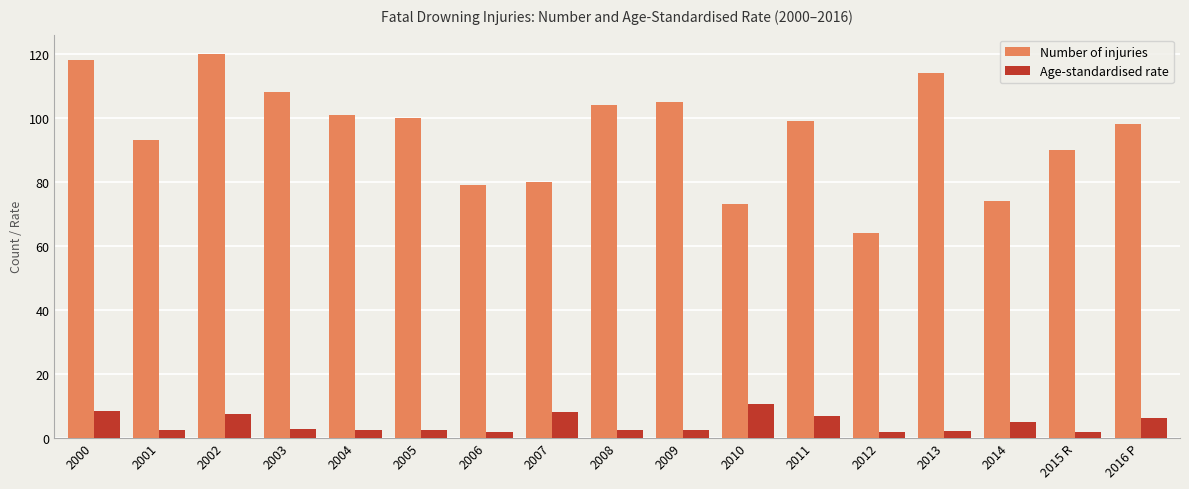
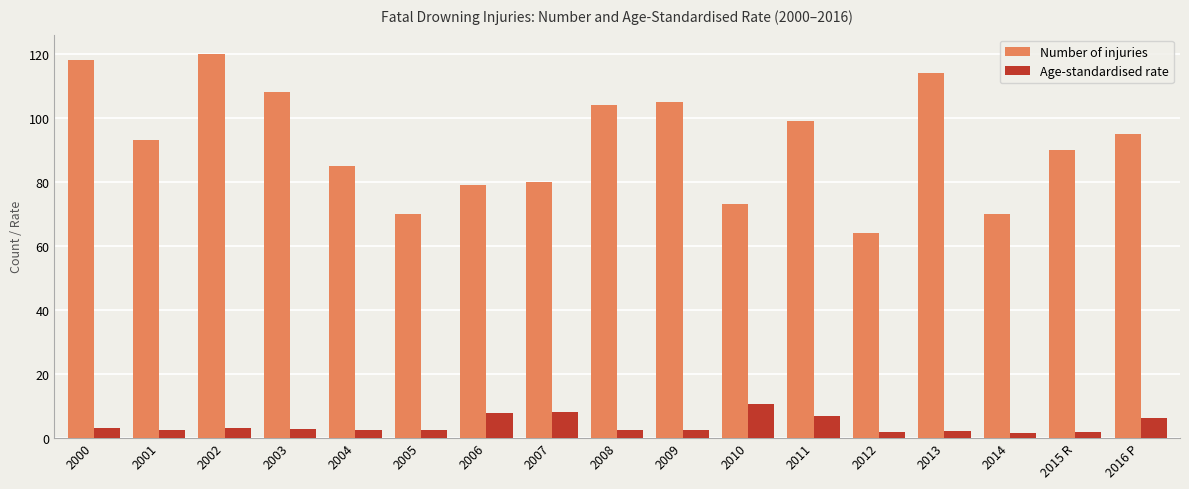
Age-standardised rate, 2000: 8 -> 3
Age-standardised rate, 2002: 7 -> 3
Number of injuries, 2004: 101 -> 85
Number of injuries, 2005: 100 -> 70
Age-standardised rate, 2006: 2 -> 8
Number of injuries, 2014: 74 -> 70
Age-standardised rate, 2014: 5 -> 2
Number of injuries, 2016 P: 98 -> 95
